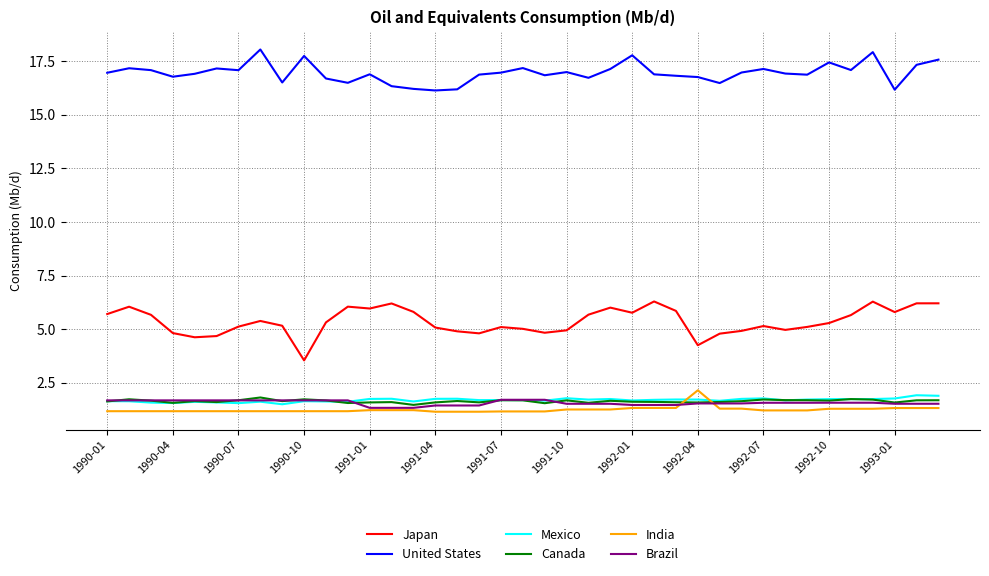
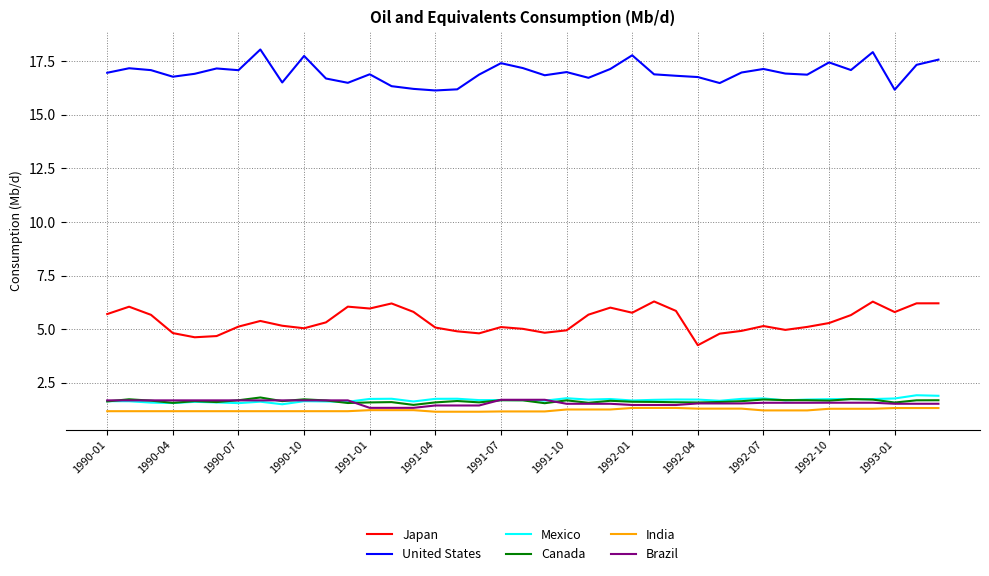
Japan, 1990-10: 3.5 -> 5.0
United States, 1991-07: 17.0 -> 17.4
India, 1992-04: 2.1 -> 1.3
